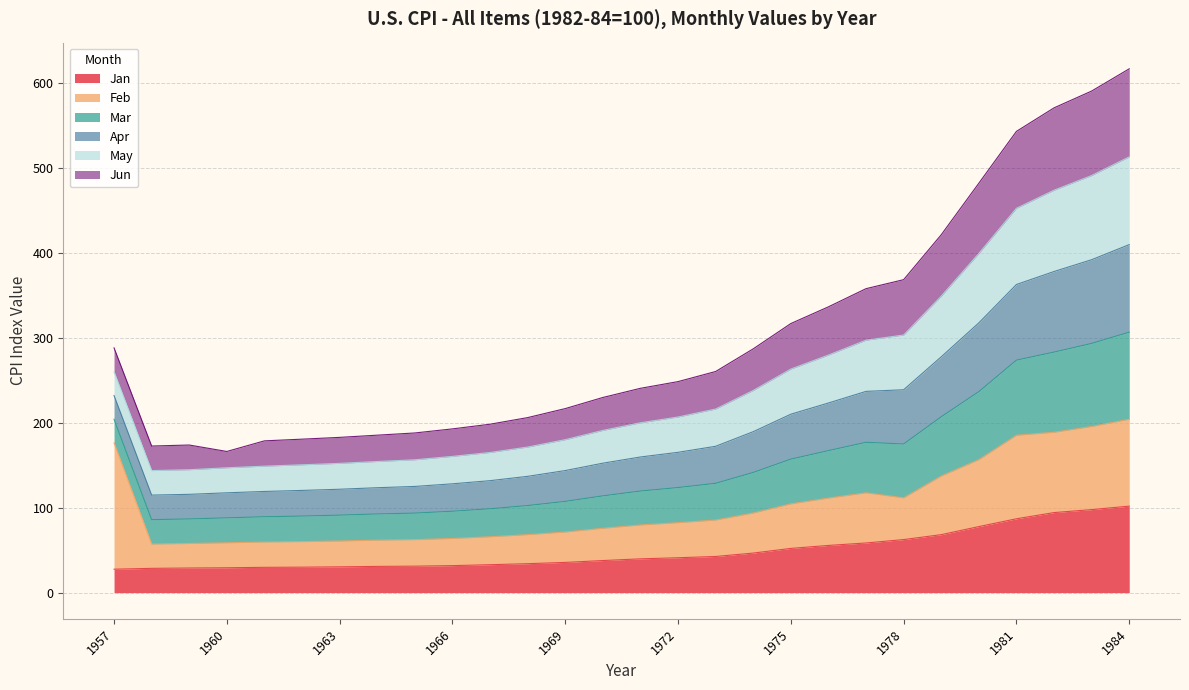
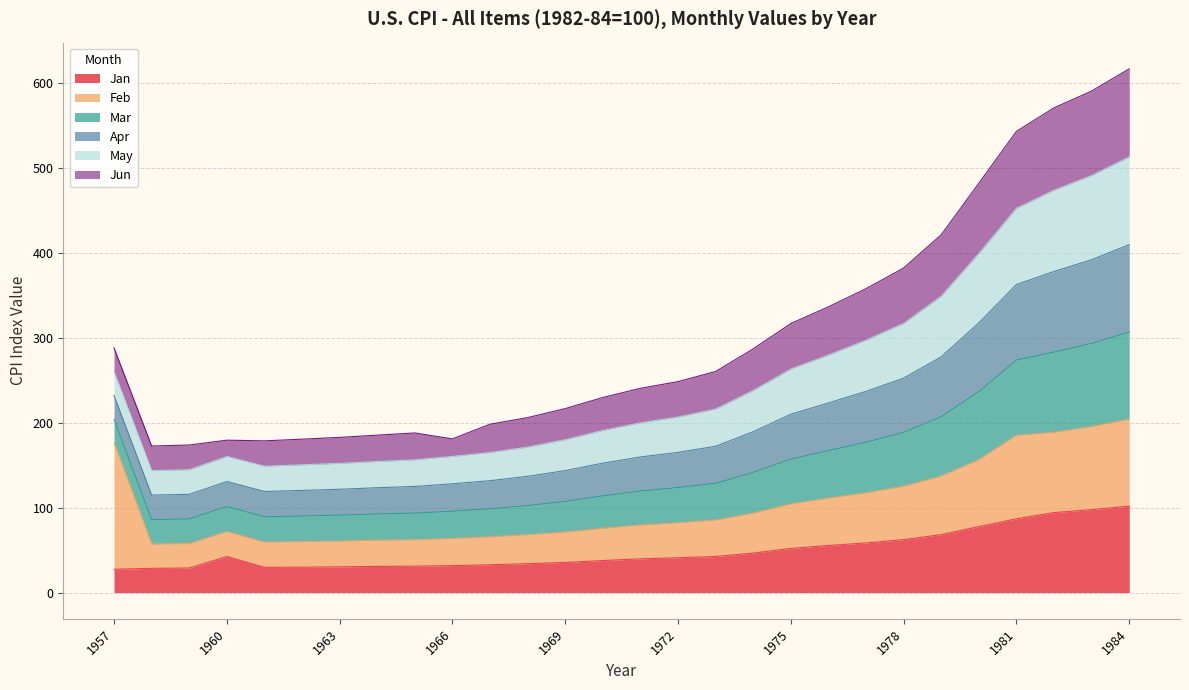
Jan, 1960: 30 -> 40
Jun, 1966: 30 -> 20
Feb, 1978: 50 -> 60
